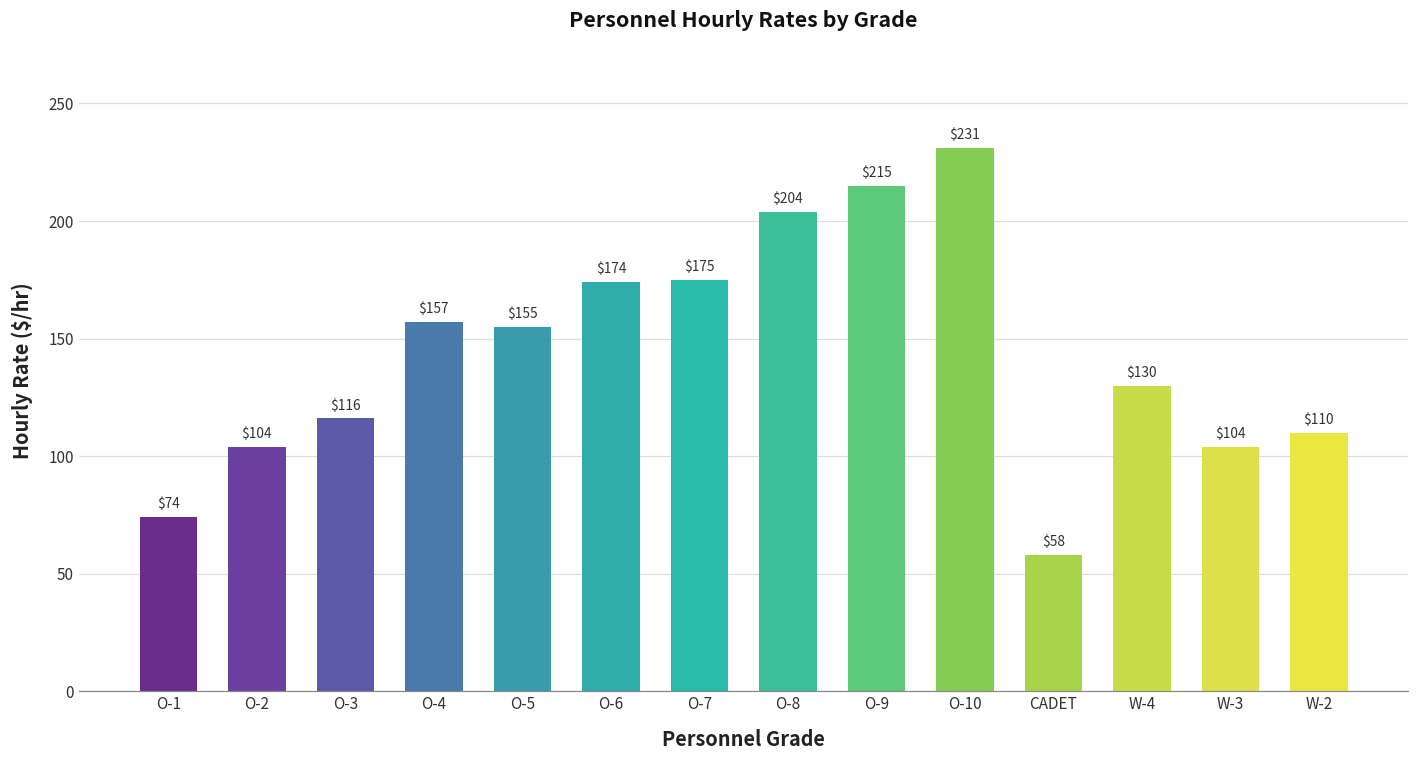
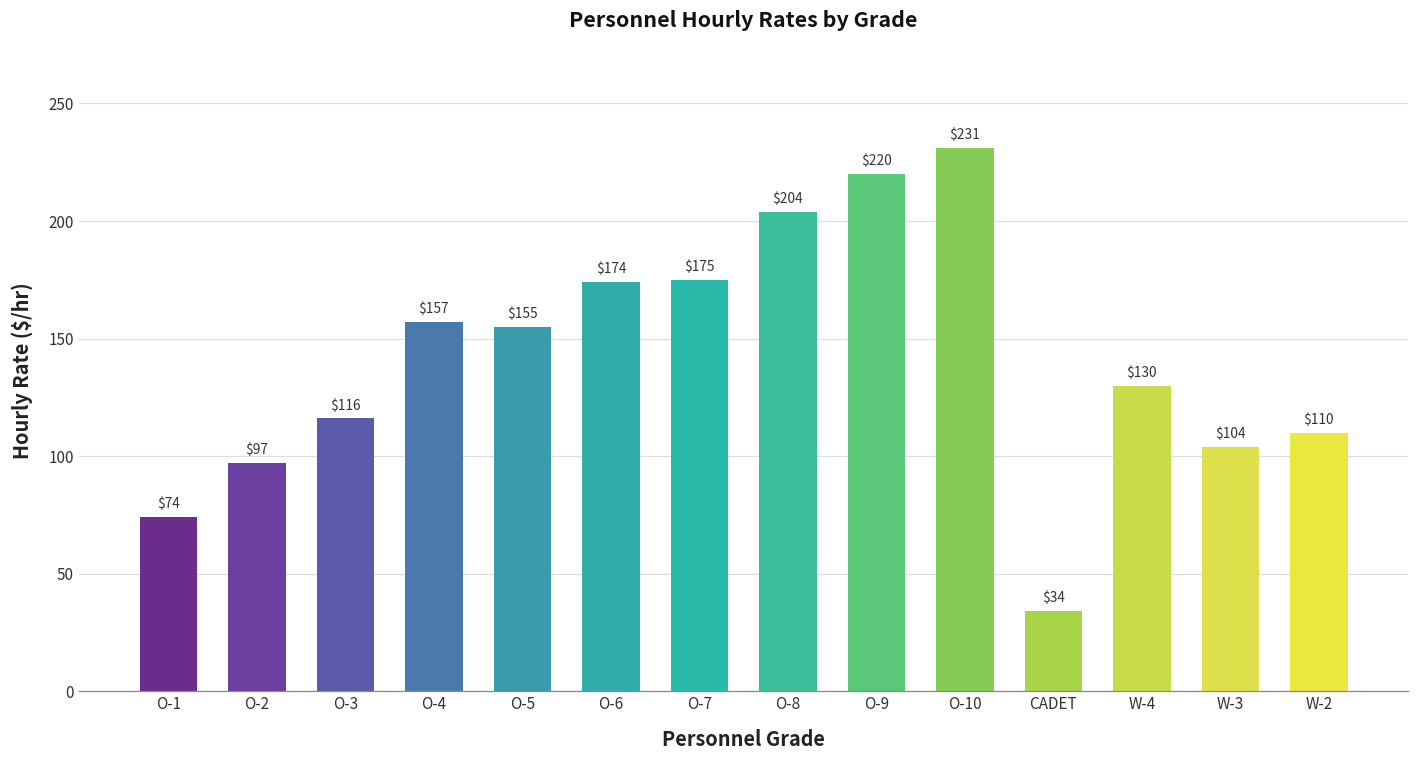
O-2: $104 -> $97
O-9: $215 -> $220
CADET: $58 -> $34
